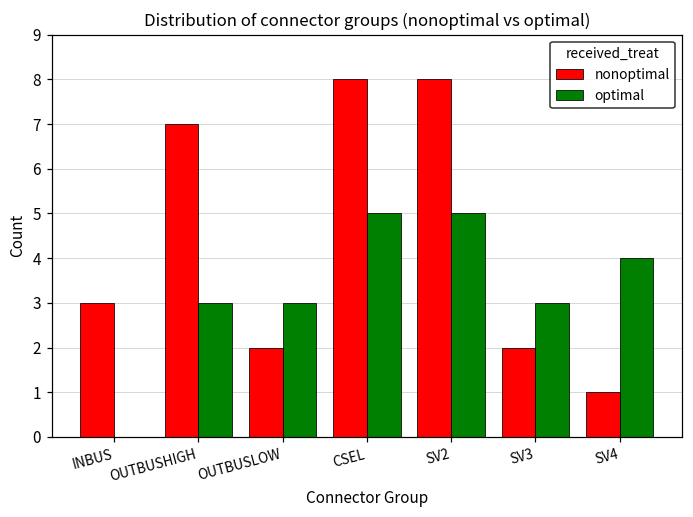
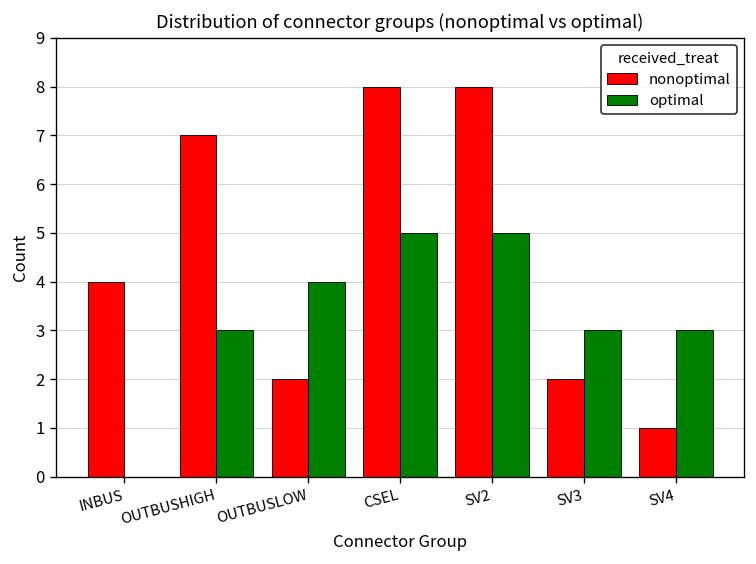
nonoptimal, INBUS: 3 -> 4
optimal, OUTBUSLOW: 3 -> 4
optimal, SV4: 4 -> 3
